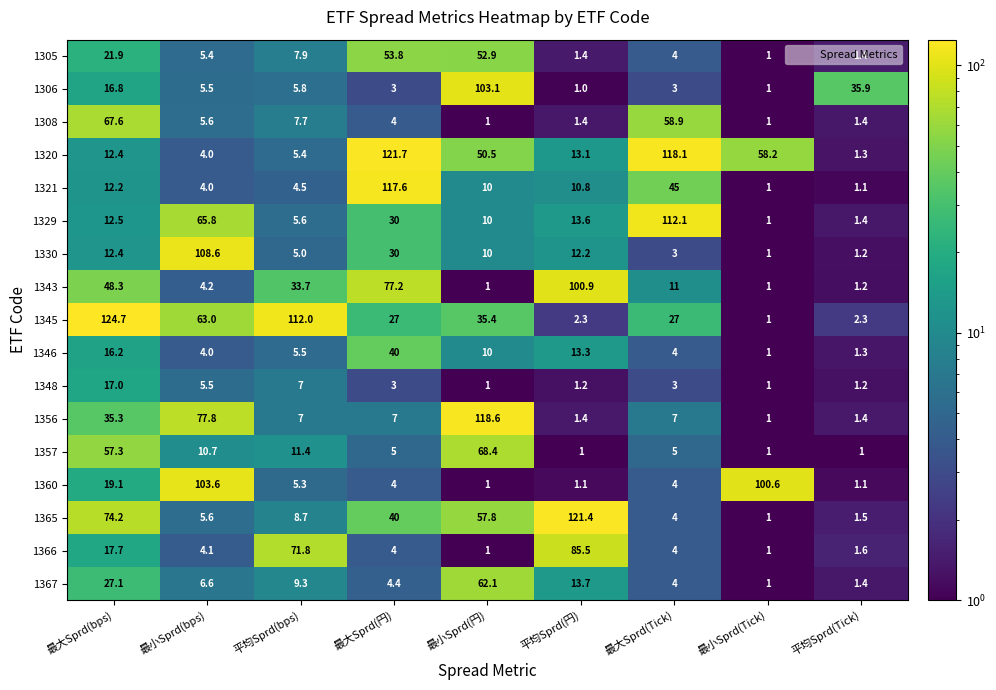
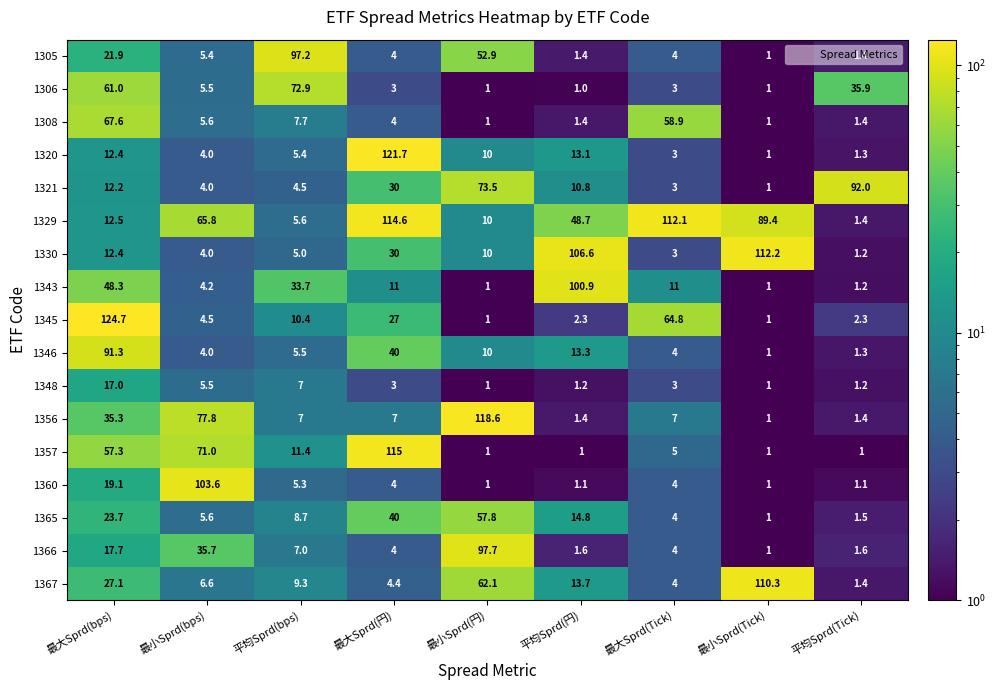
1305, 平均Sprd(bps): 7.9 -> 97.2
1305, 最大Sprd(円): 53.8 -> 4
1306, 最大Sprd(bps): 16.8 -> 61.0
1306, 平均Sprd(bps): 5.8 -> 72.9
1306, 最小Sprd(円): 103.1 -> 1
1320, 最小Sprd(円): 50.5 -> 10
1320, 最大Sprd(Tick): 118.1 -> 3
1320, 最小Sprd(Tick): 58.2 -> 1
1321, 最大Sprd(円): 117.6 -> 30
1321, 最小Sprd(円): 10 -> 73.5
1321, 最大Sprd(Tick): 45 -> 3
1321, 平均Sprd(Tick): 1.1 -> 92.0
1329, 最大Sprd(円): 30 -> 114.6
1329, 平均Sprd(円): 13.6 -> 48.7
1329, 最小Sprd(Tick): 1 -> 89.4
1330, 最小Sprd(bps): 108.6 -> 4.0
1330, 平均Sprd(円): 12.2 -> 106.6
1330, 最小Sprd(Tick): 1 -> 112.2
1343, 最大Sprd(円): 77.2 -> 11
1345, 最小Sprd(bps): 63.0 -> 4.5
1345, 平均Sprd(bps): 112.0 -> 10.4
1345, 最小Sprd(円): 35.4 -> 1
1345, 最大Sprd(Tick): 27 -> 64.8
1346, 最大Sprd(bps): 16.2 -> 91.3
1357, 最小Sprd(bps): 10.7 -> 71.0
1357, 最大Sprd(円): 5 -> 115
1357, 最小Sprd(円): 68.4 -> 1
1360, 最小Sprd(Tick): 100.6 -> 1
1365, 最大Sprd(bps): 74.2 -> 23.7
1365, 平均Sprd(円): 121.4 -> 14.8
1366, 最小Sprd(bps): 4.1 -> 35.7
1366, 平均Sprd(bps): 71.8 -> 7.0
1366, 最小Sprd(円): 1 -> 97.7
1366, 平均Sprd(円): 85.5 -> 1.6
1367, 最小Sprd(Tick): 1 -> 110.3
